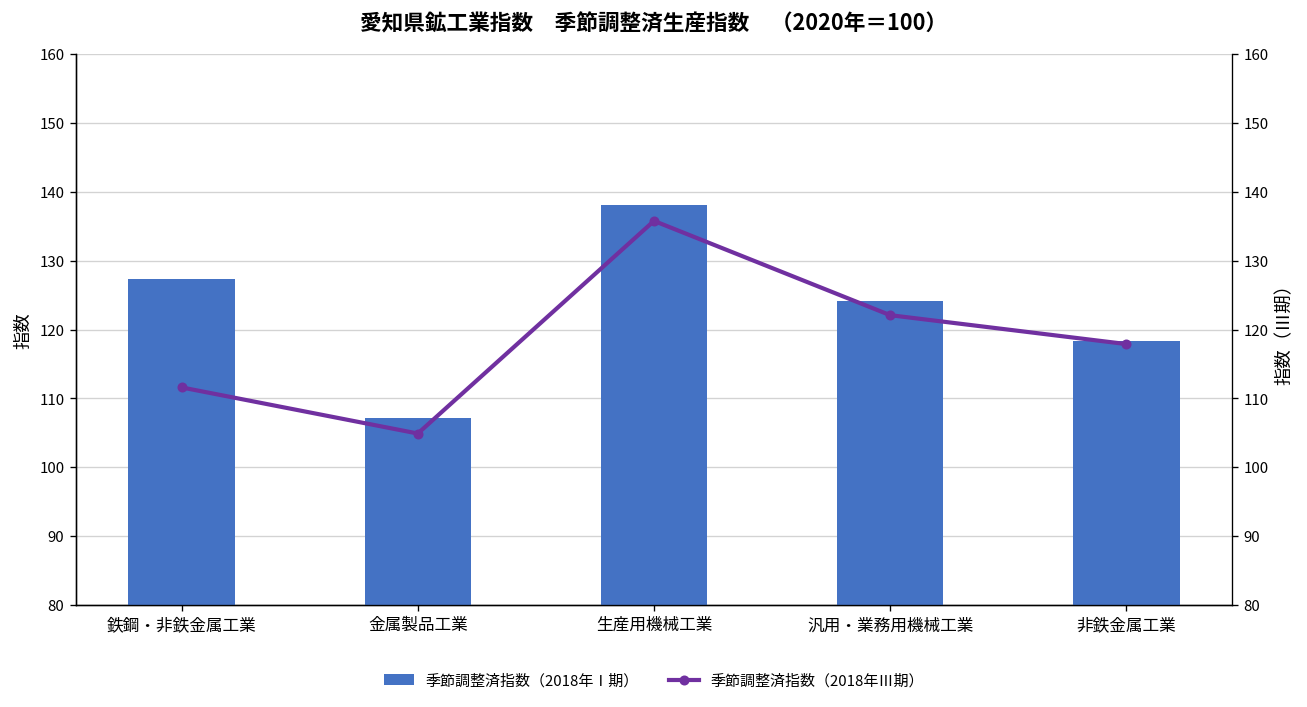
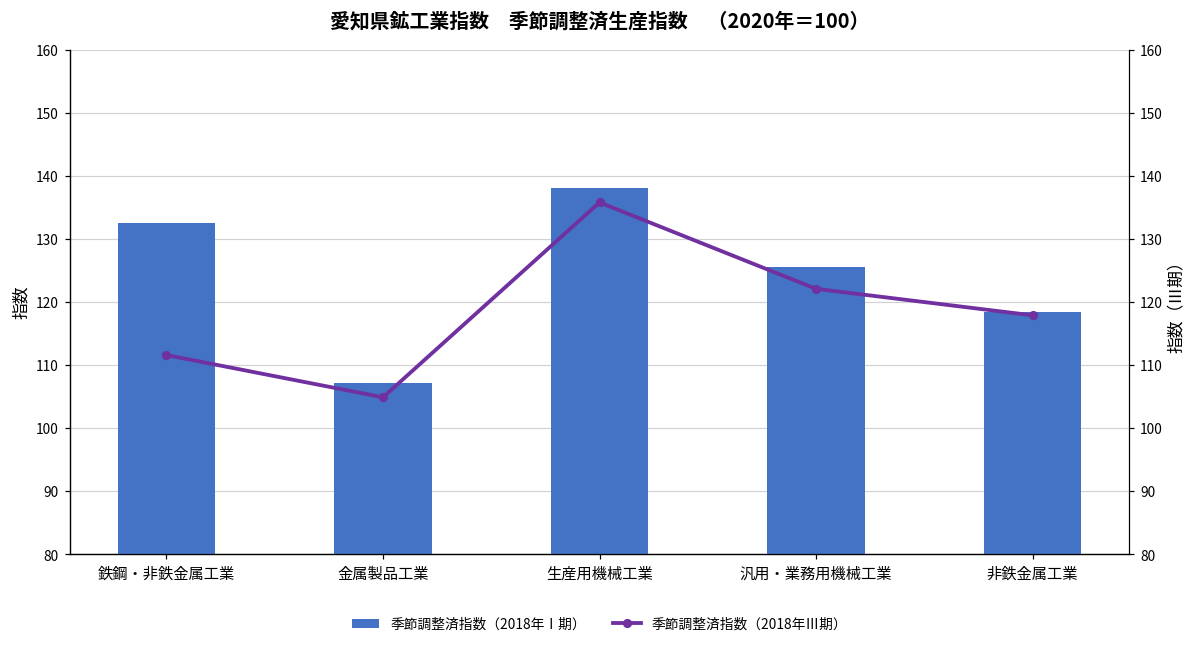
季節調整済指数（2018年Ⅰ期）, 鉄鋼・非鉄金属工業: 127 -> 133
季節調整済指数（2018年Ⅰ期）, 汎用・業務用機械工業: 124 -> 126
